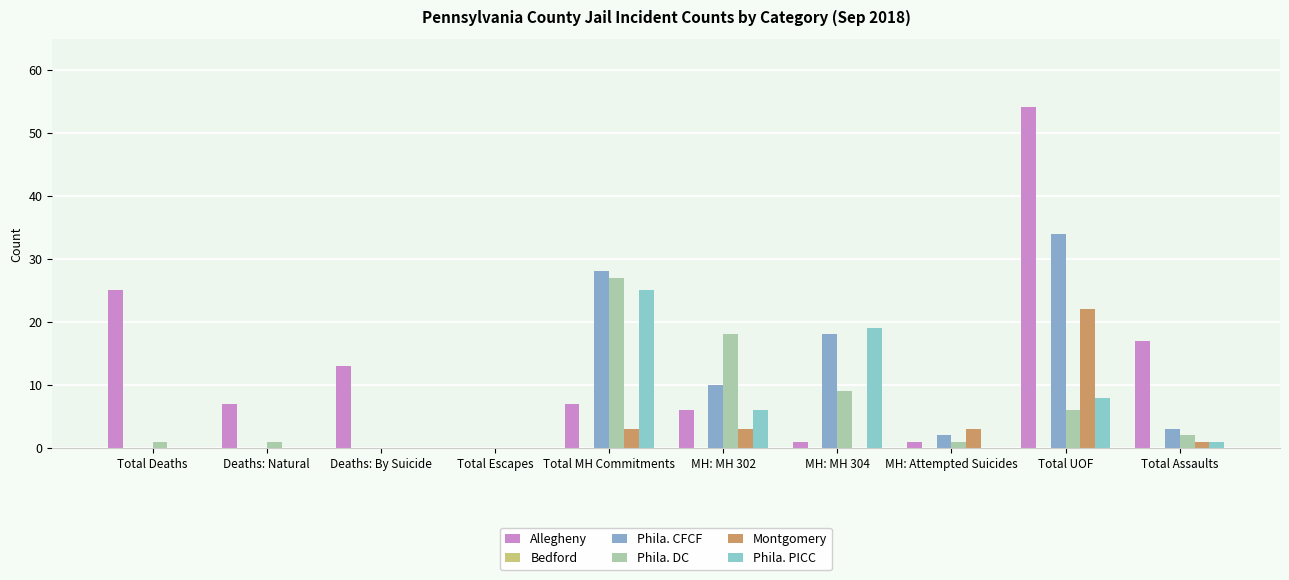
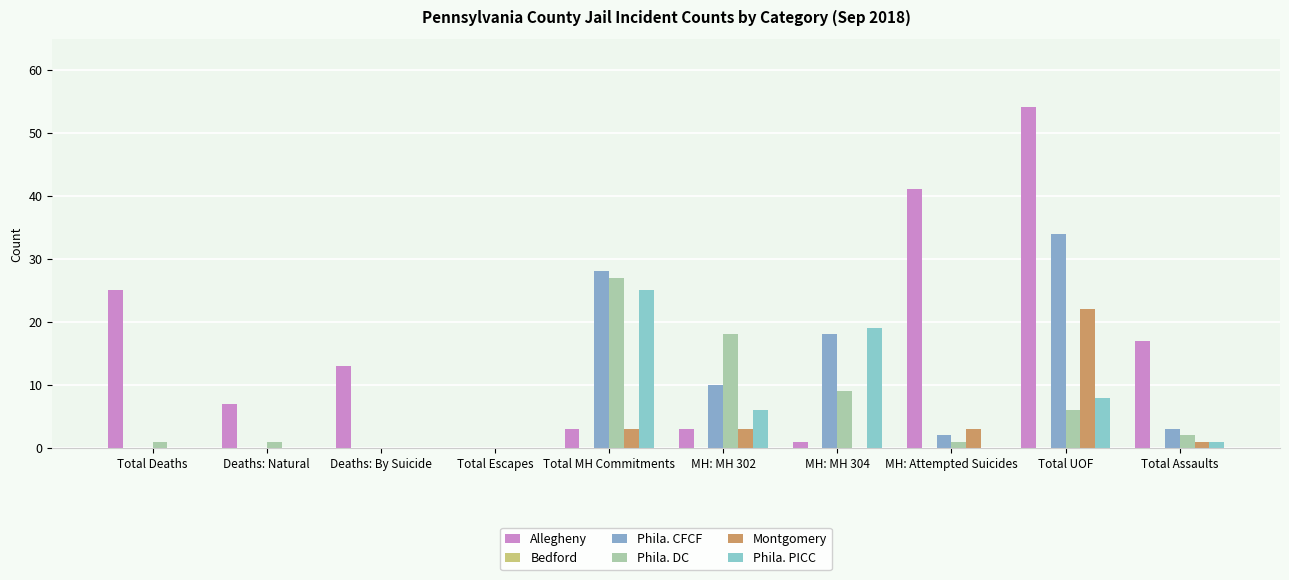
Allegheny, Total MH Commitments: 7 -> 3
Allegheny, MH: MH 302: 6 -> 3
Allegheny, MH: Attempted Suicides: 1 -> 41
